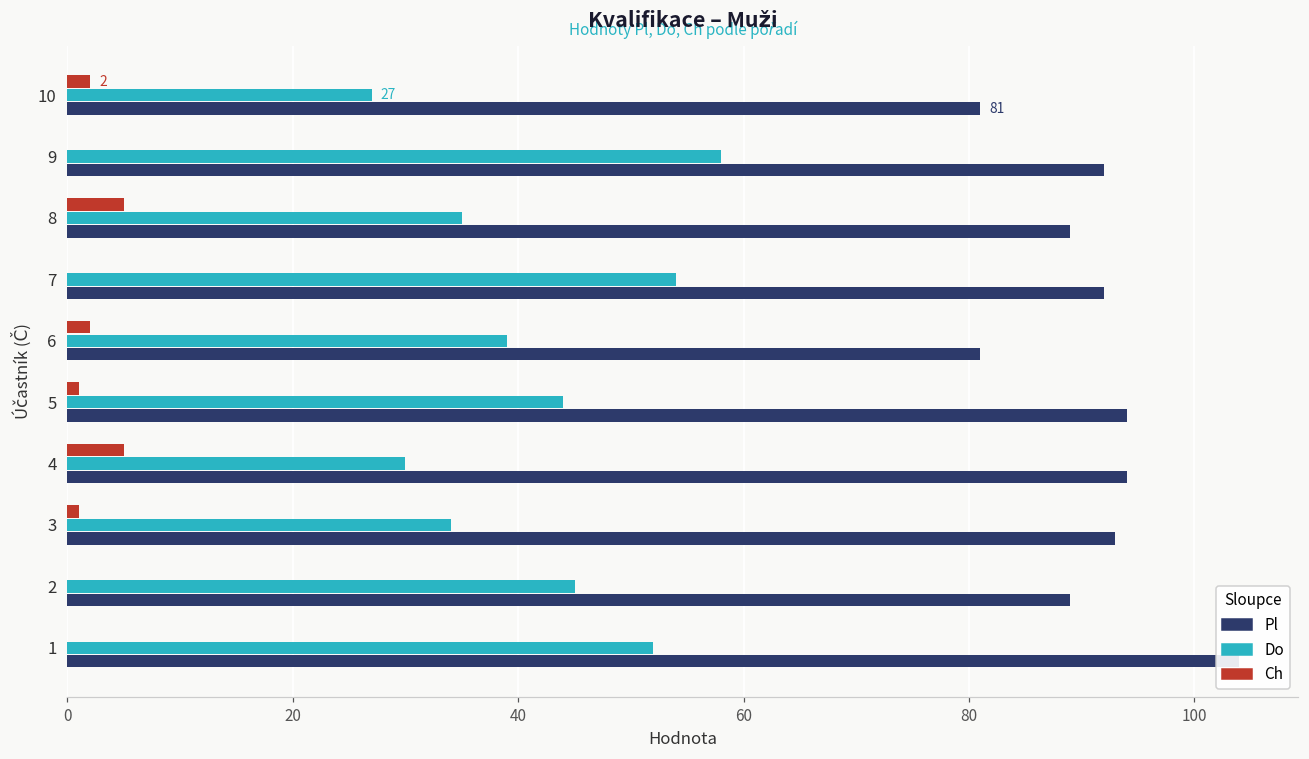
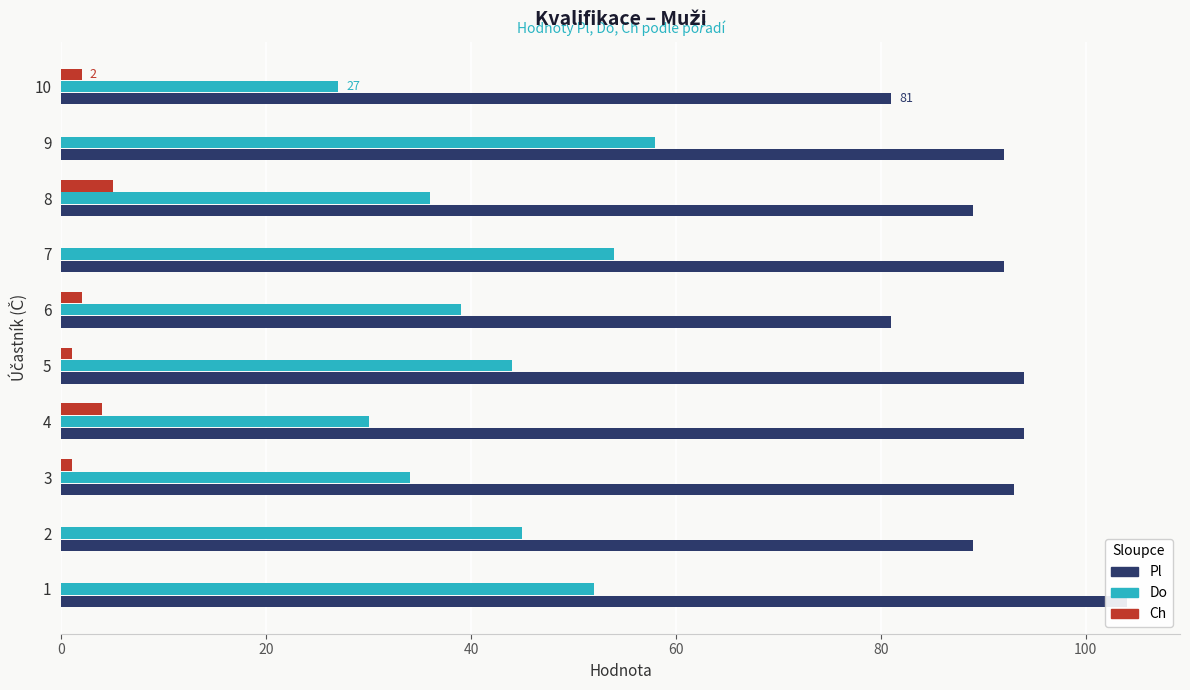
Do, 8: 35 -> 36
Ch, 4: 5 -> 4
